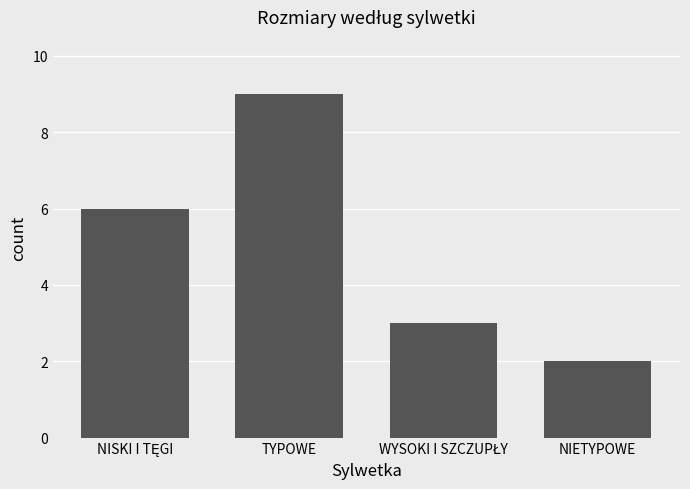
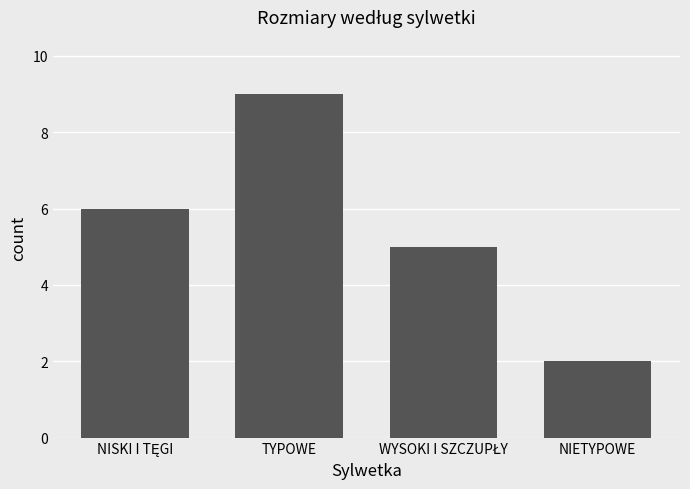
WYSOKI I SZCZUPŁY: 3 -> 5
